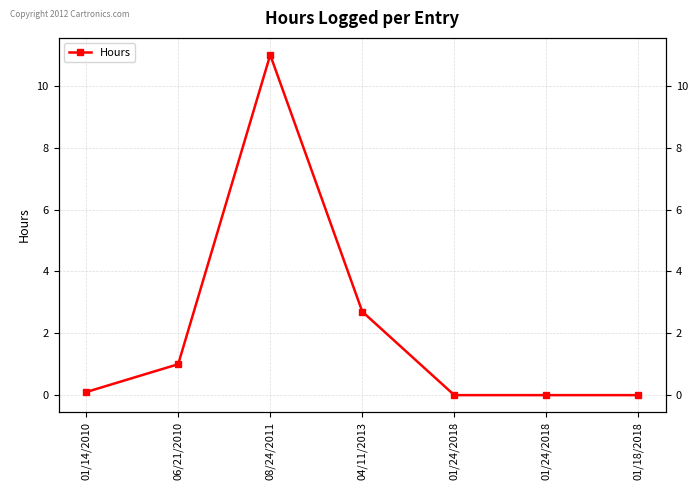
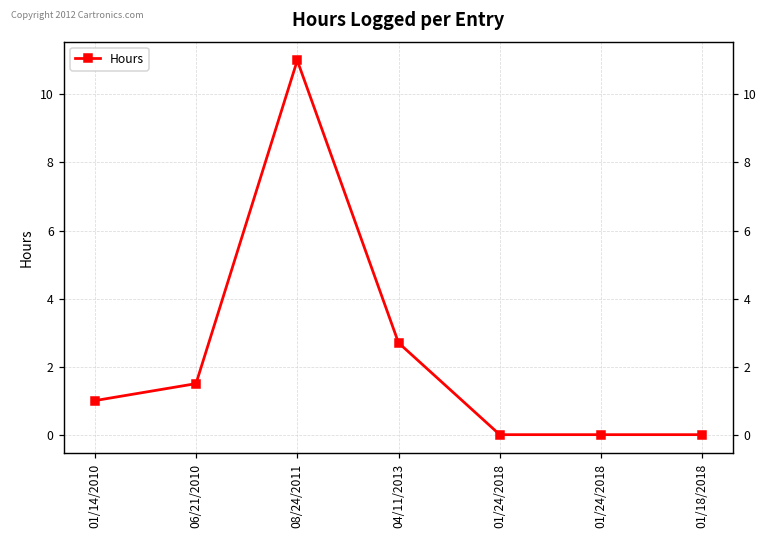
01/14/2010: 0.1 -> 1.0
06/21/2010: 1.0 -> 1.5
